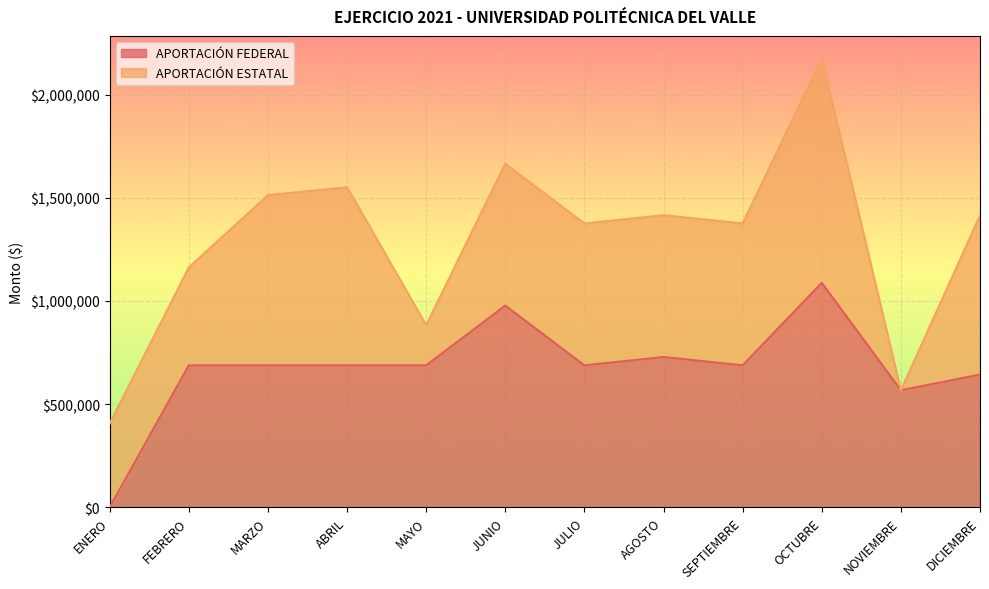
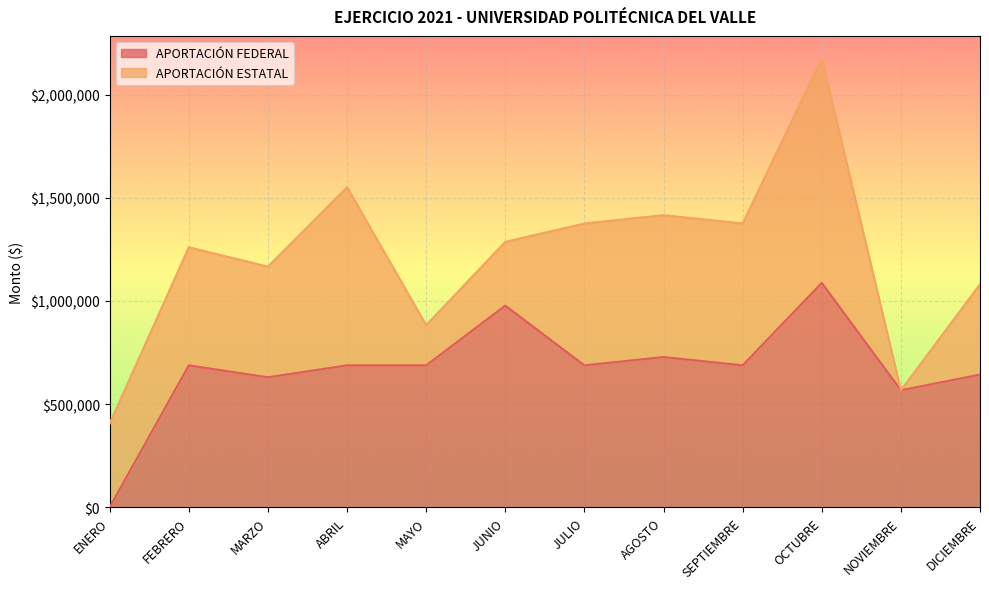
APORTACIÓN ESTATAL, FEBRERO: $470,000 -> $570,000
APORTACIÓN FEDERAL, MARZO: $690,000 -> $630,000
APORTACIÓN ESTATAL, MARZO: $830,000 -> $540,000
APORTACIÓN ESTATAL, JUNIO: $690,000 -> $310,000
APORTACIÓN ESTATAL, DICIEMBRE: $770,000 -> $440,000
